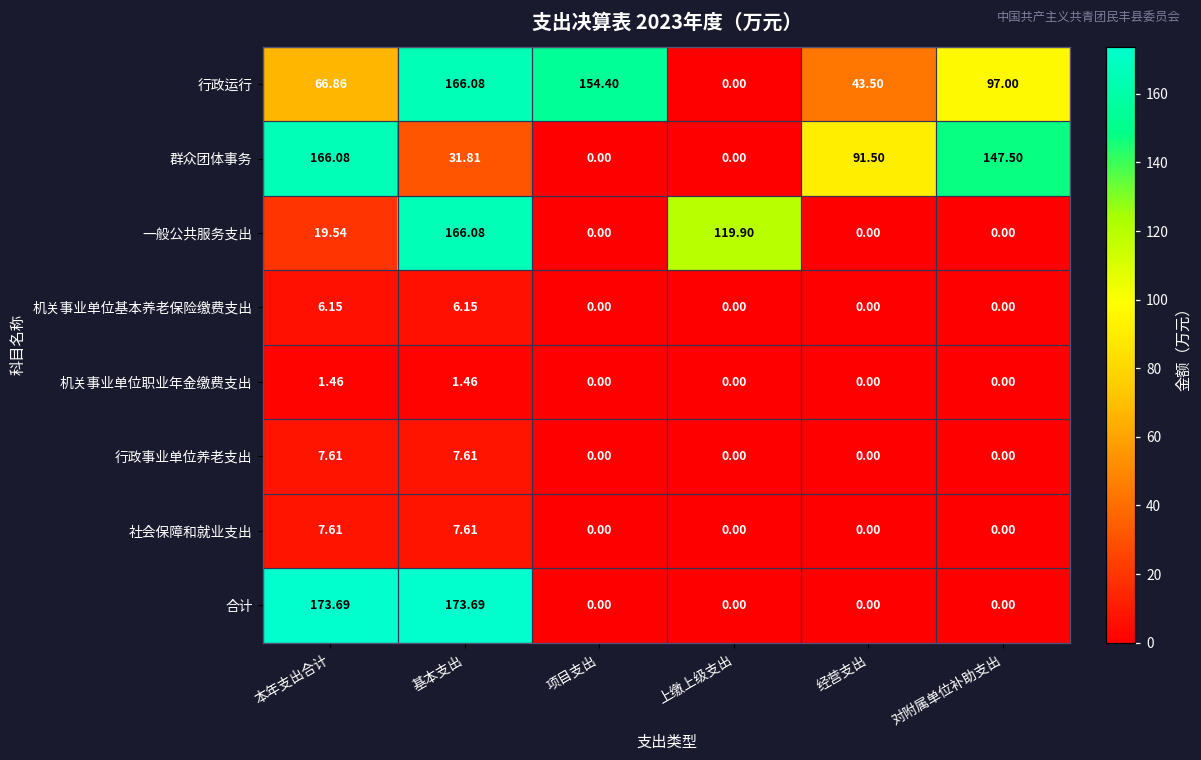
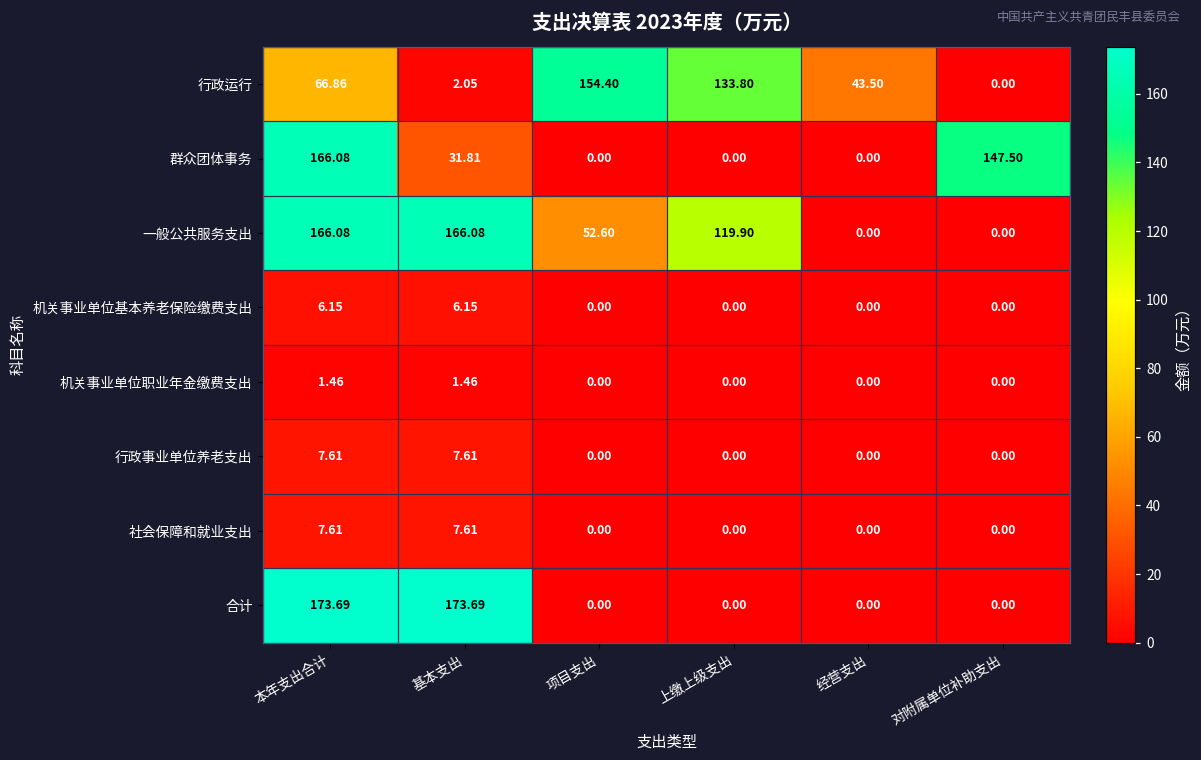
行政运行, 基本支出: 166.08 -> 2.05
行政运行, 上缴上级支出: 0.00 -> 133.80
行政运行, 对附属单位补助支出: 97.00 -> 0.00
群众团体事务, 经营支出: 91.50 -> 0.00
一般公共服务支出, 本年支出合计: 19.54 -> 166.08
一般公共服务支出, 项目支出: 0.00 -> 52.60
